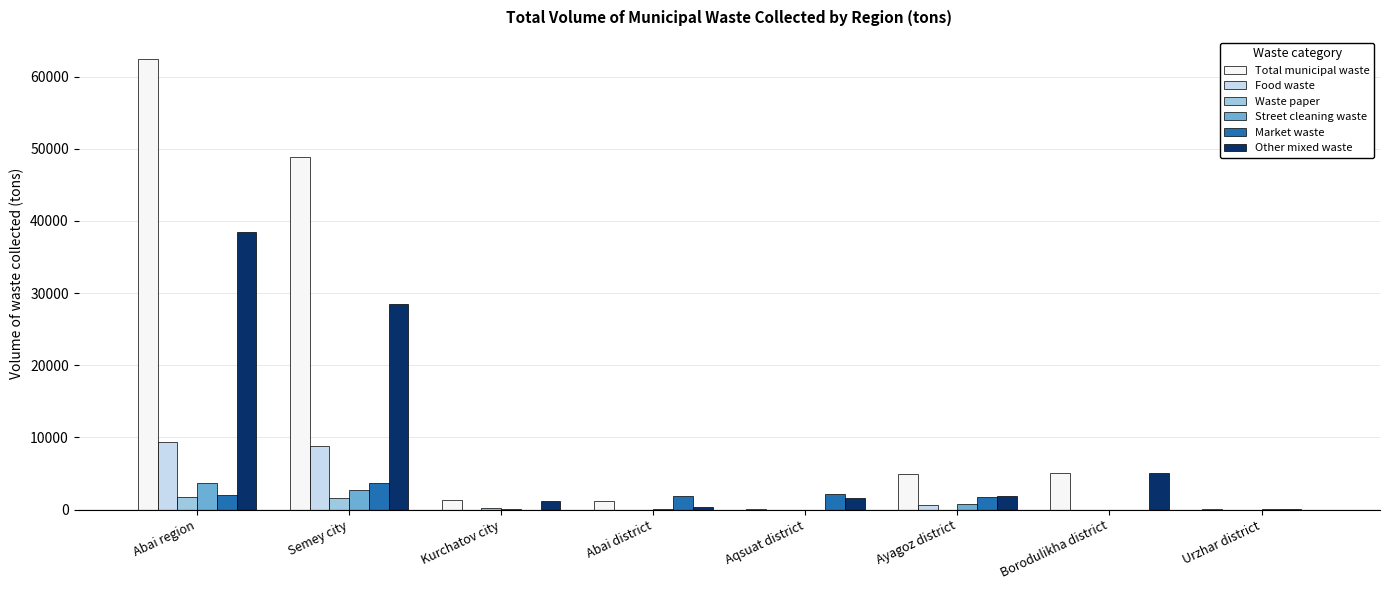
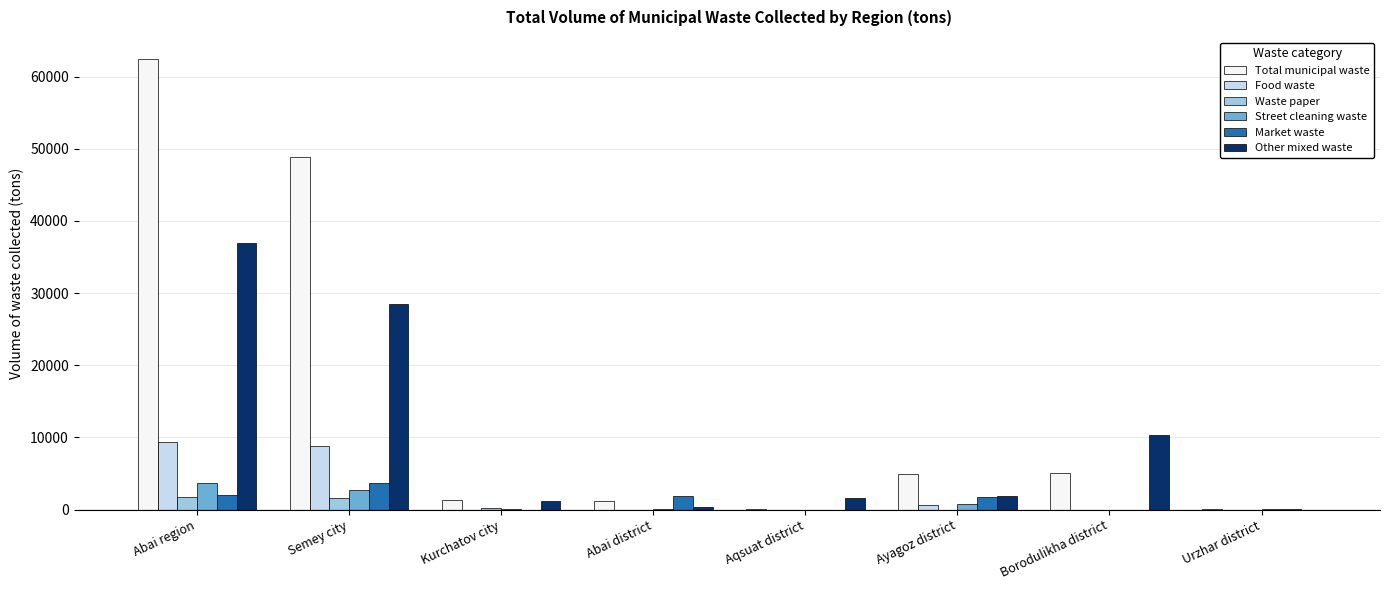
Other mixed waste, Abai region: 38000 -> 37000
Market waste, Aqsuat district: 2000 -> 0
Other mixed waste, Borodulikha district: 5000 -> 10000
